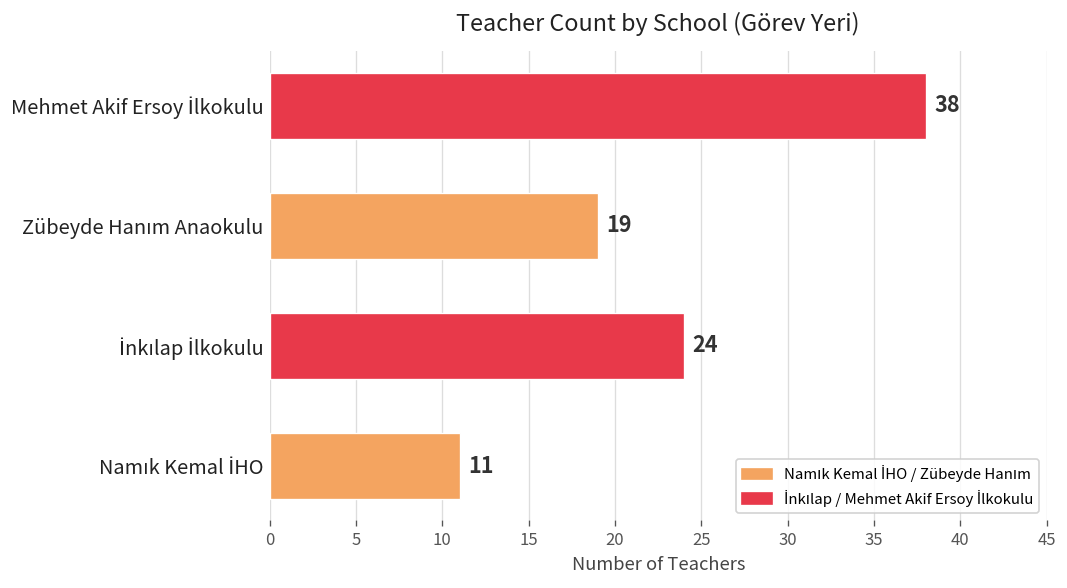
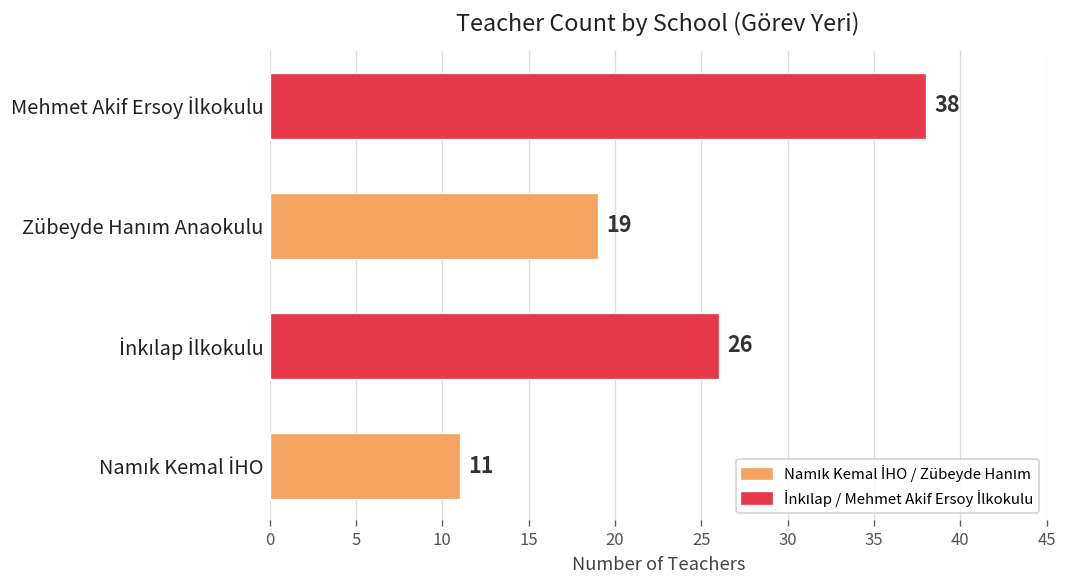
İnkılap İlkokulu: 24 -> 26
